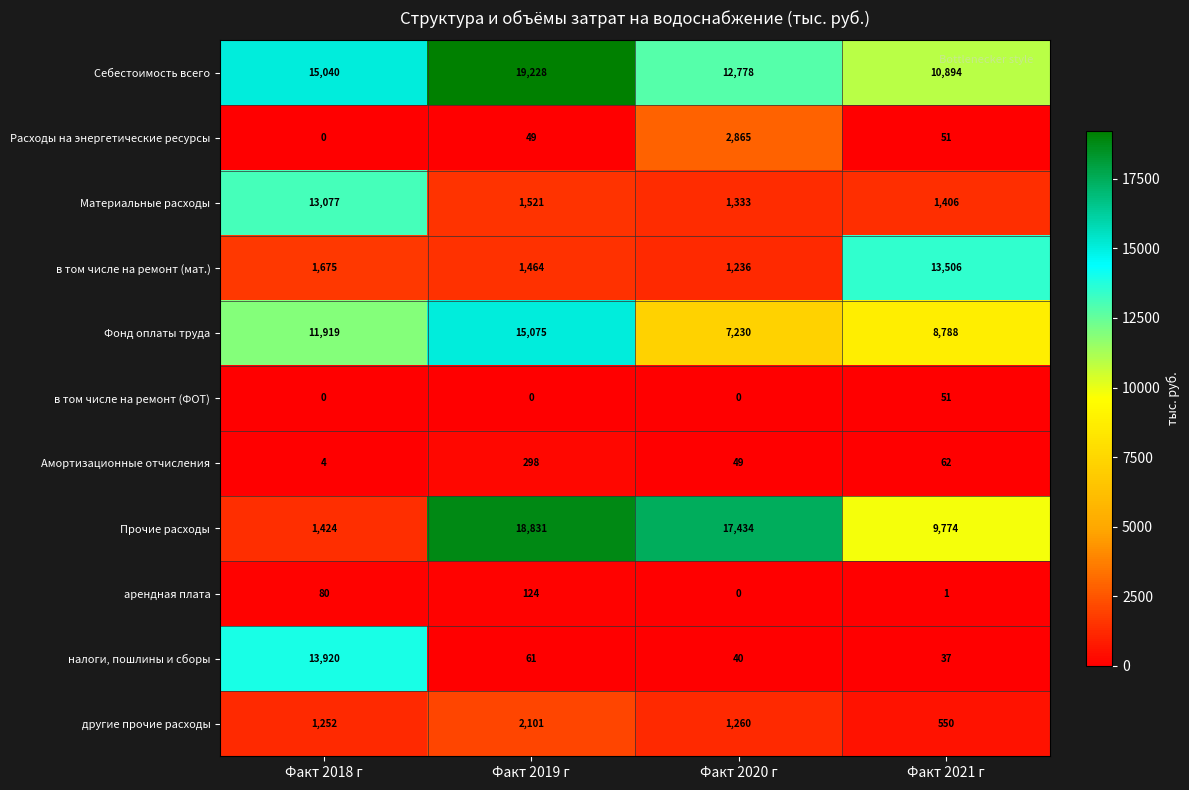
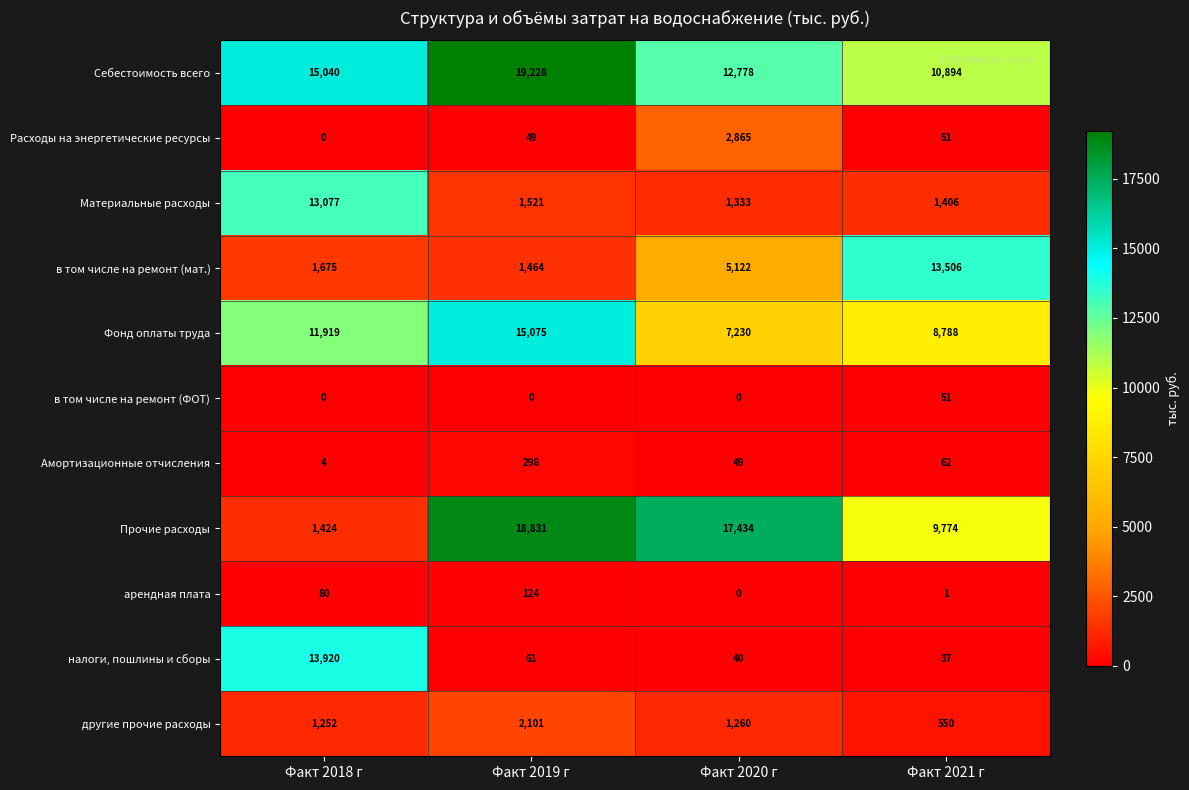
в том числе на ремонт (мат.), Факт 2020 г: 1,236 -> 5,122
